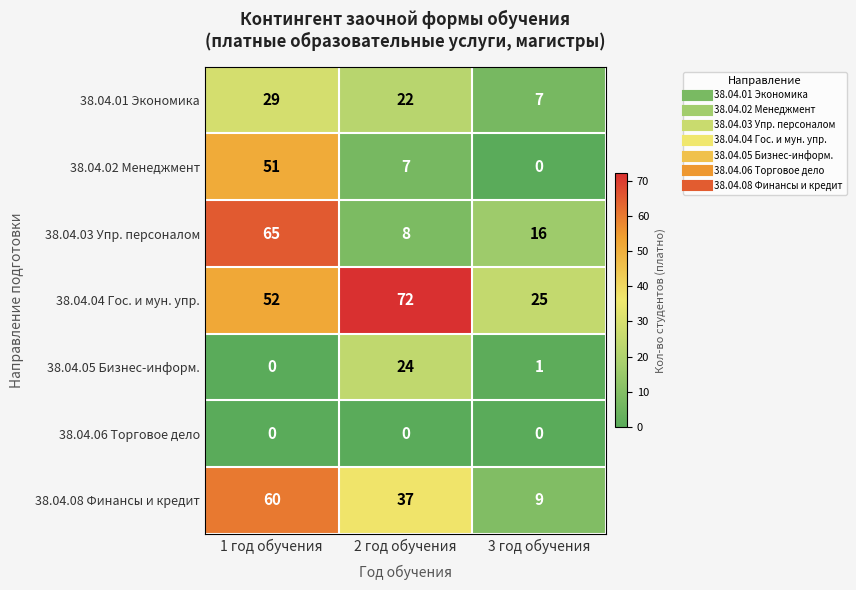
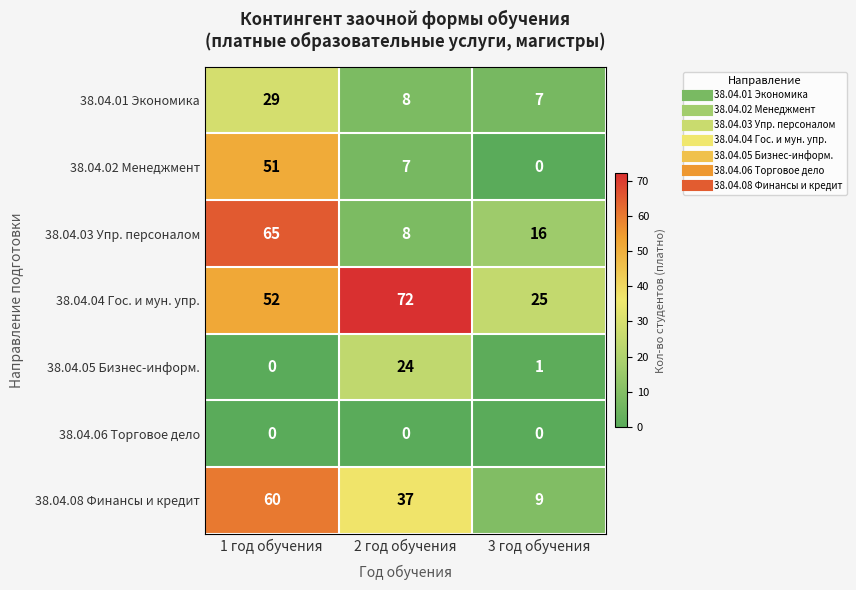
38.04.01 Экономика, 2 год обучения: 22 -> 8
